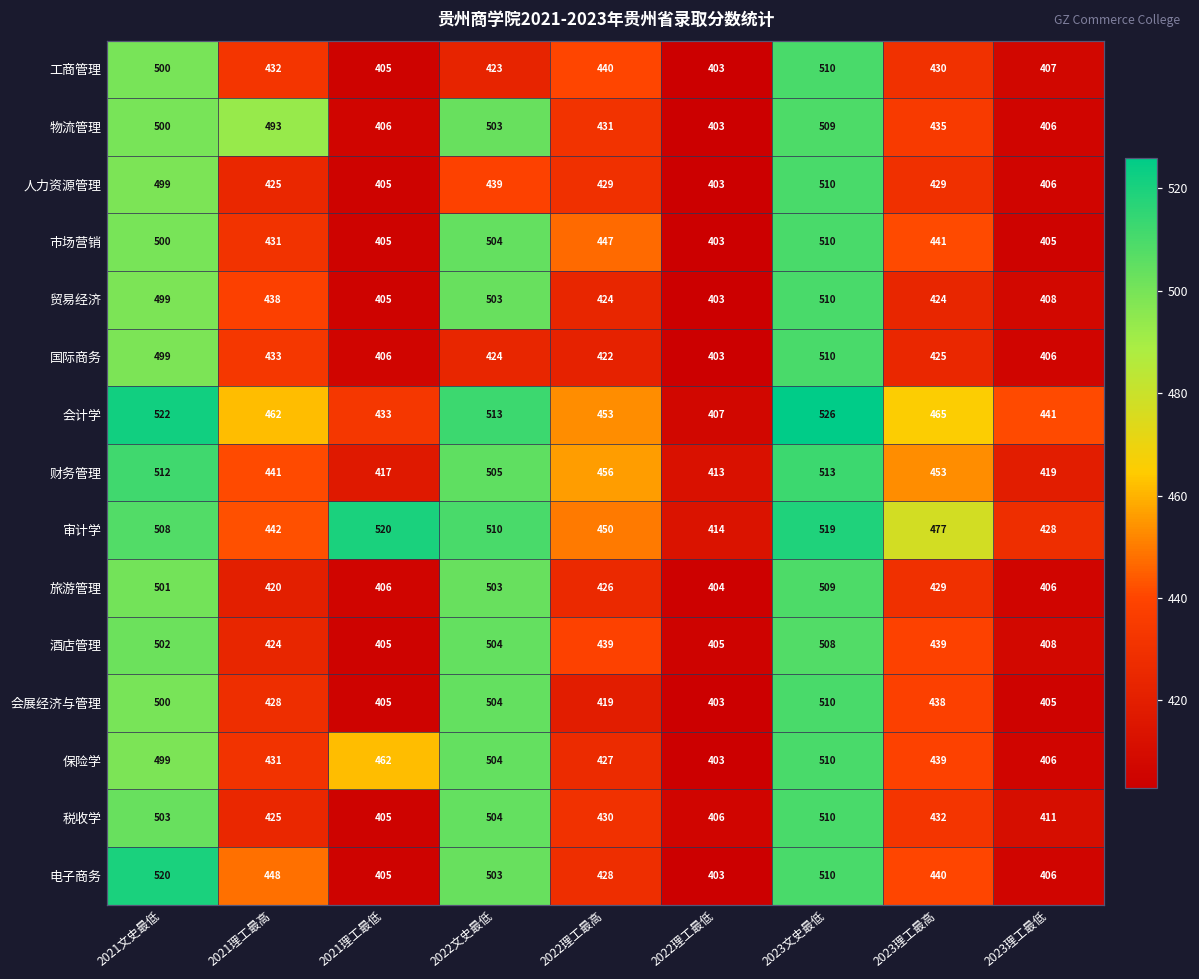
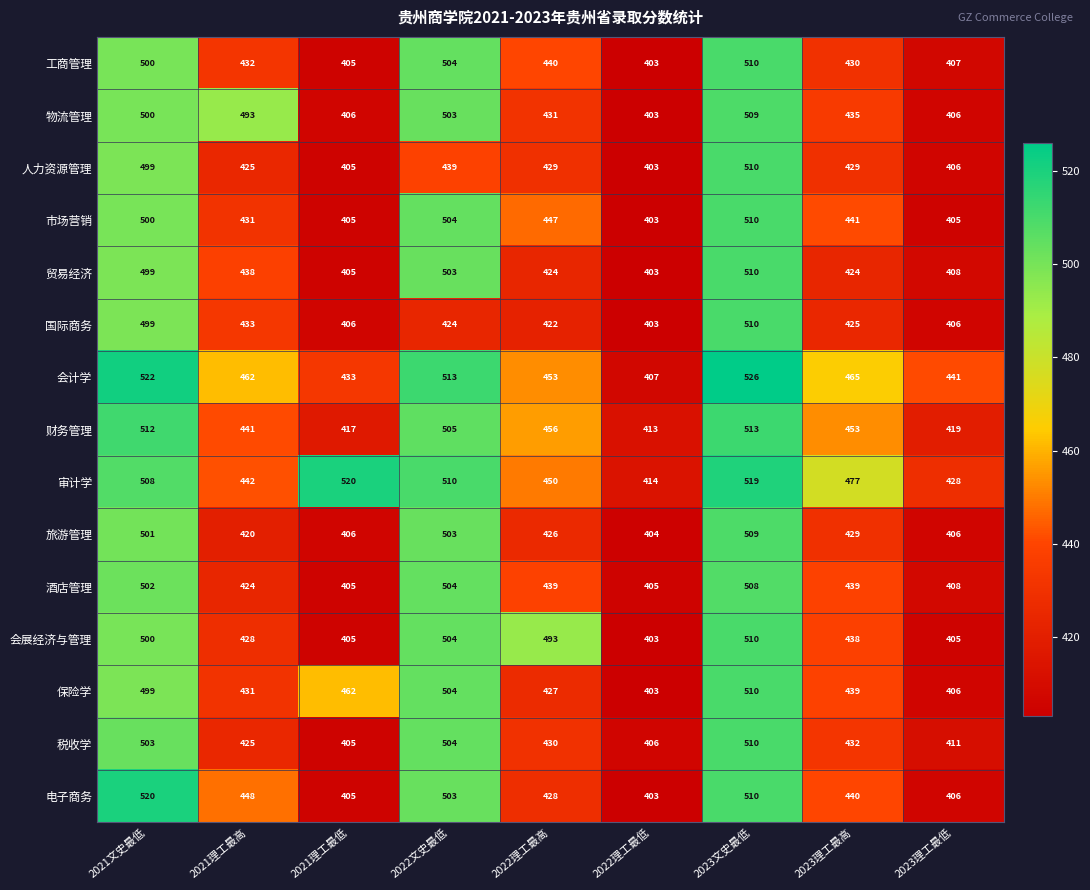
工商管理, 2022文史最低: 423 -> 504
会展经济与管理, 2022理工最高: 419 -> 493
